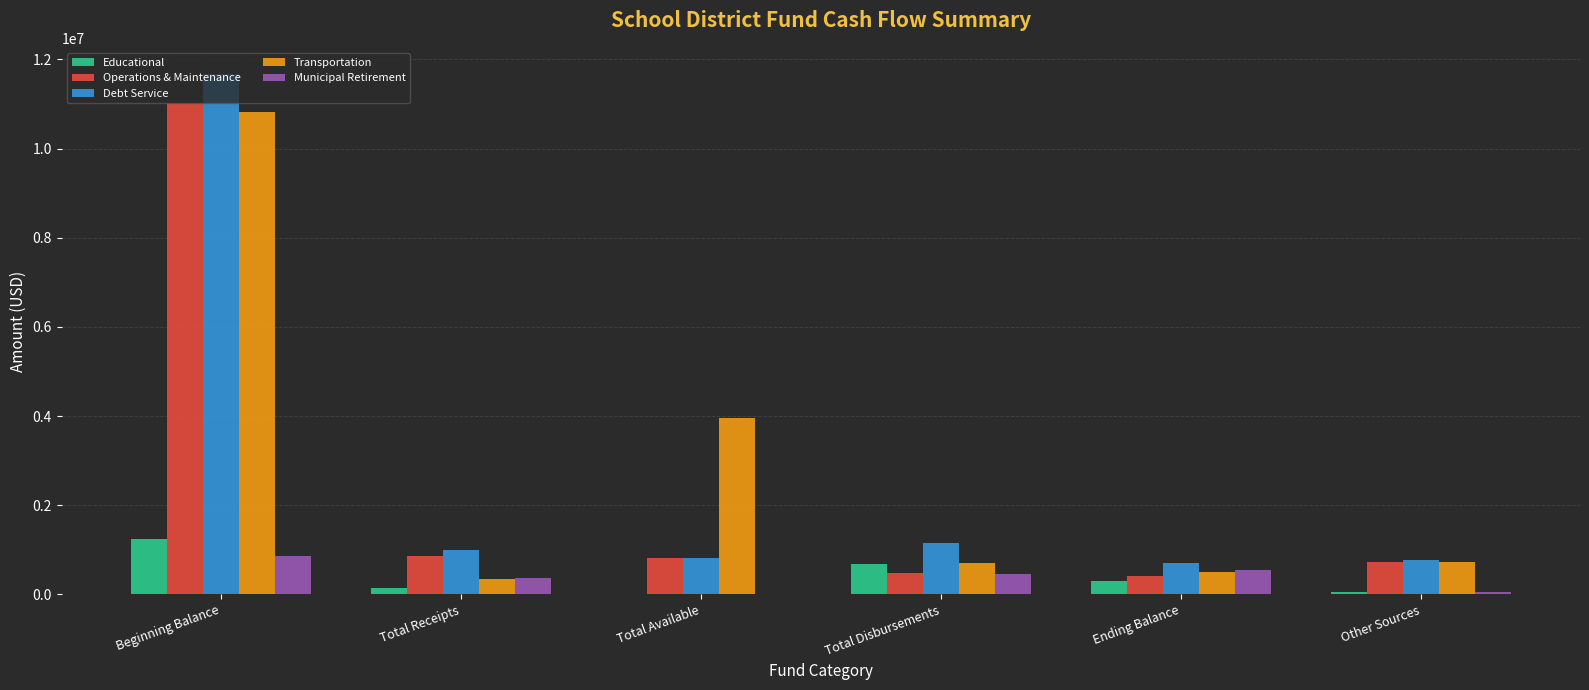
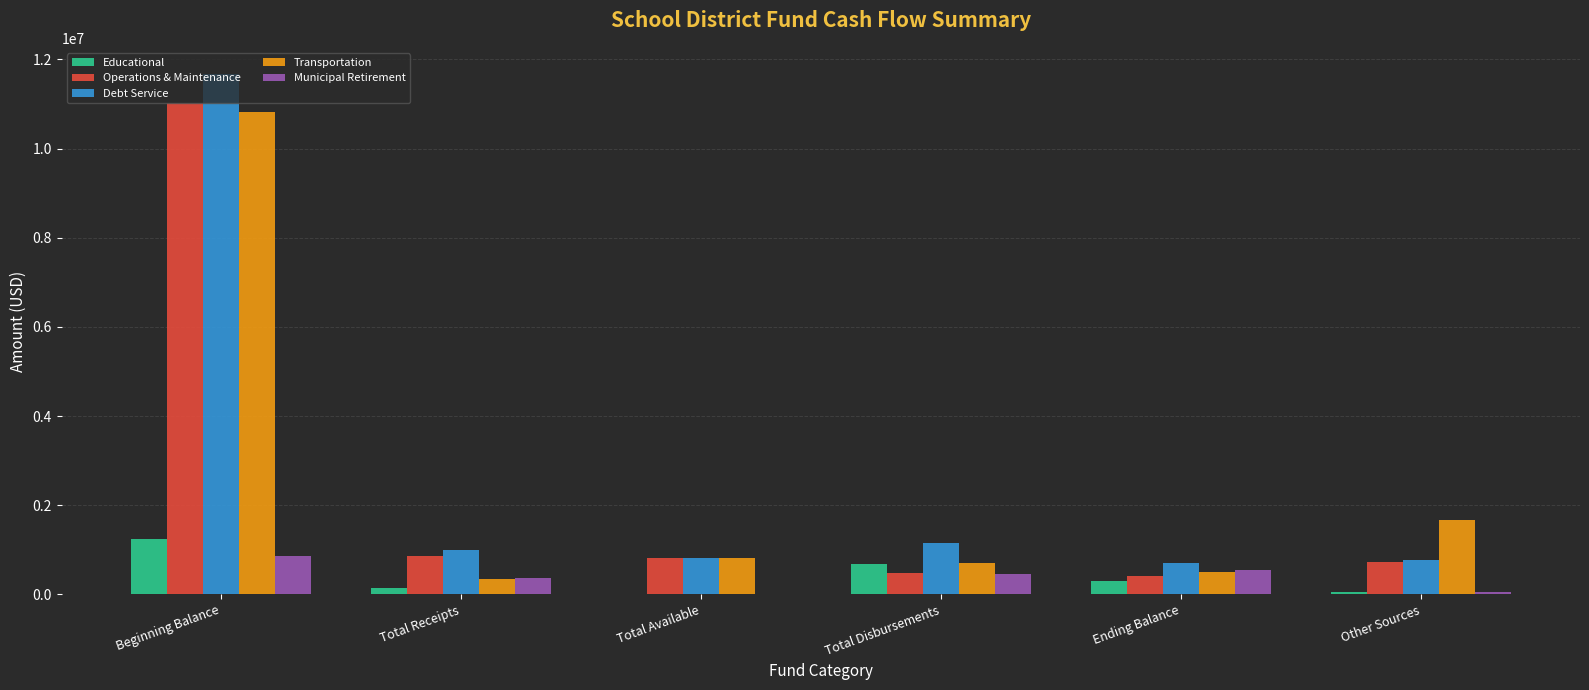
Transportation, Total Available: 4000000 -> 800000
Transportation, Other Sources: 700000 -> 1700000
